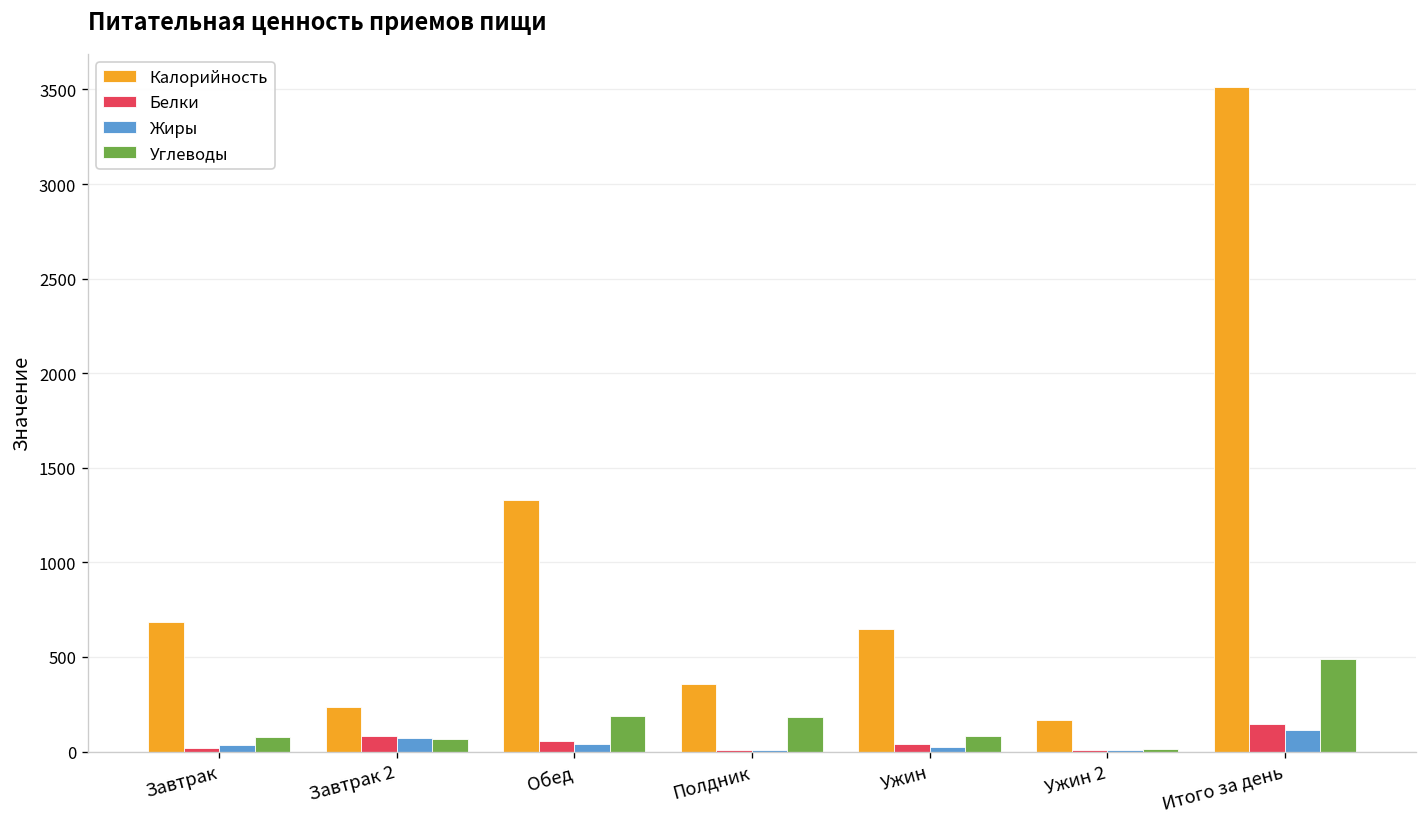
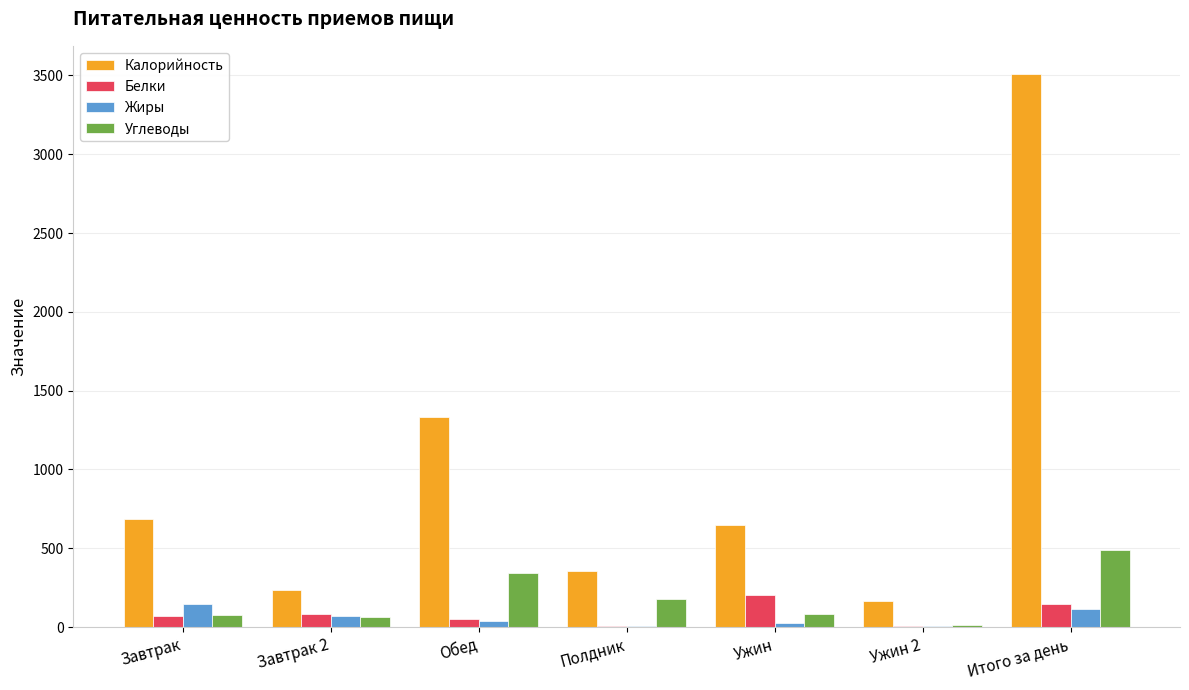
Белки, Завтрак: 20 -> 70
Жиры, Завтрак: 30 -> 140
Углеводы, Обед: 190 -> 340
Белки, Ужин: 40 -> 200
